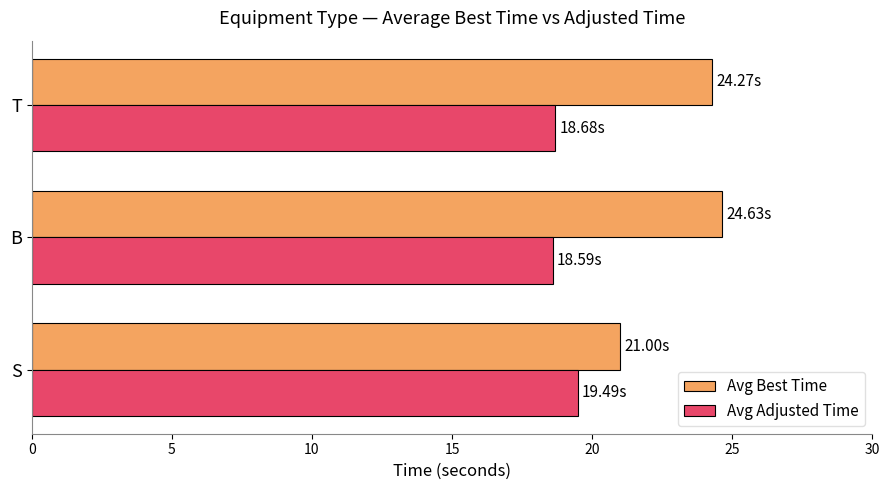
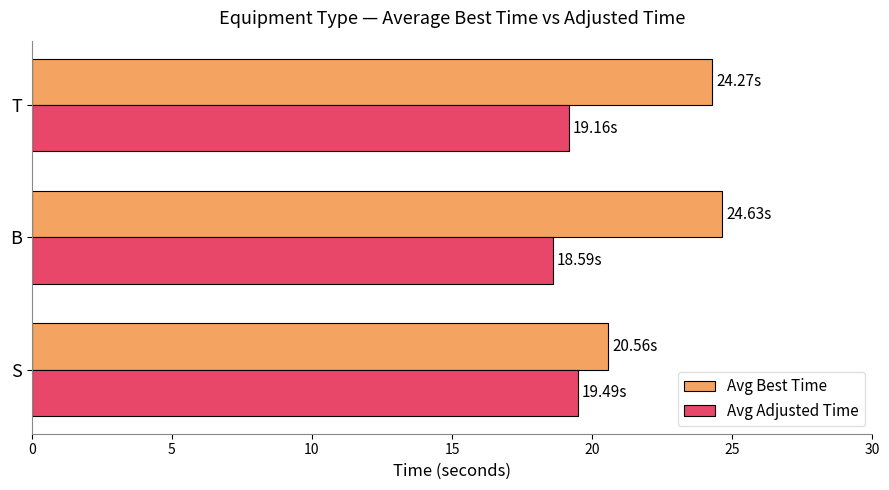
Avg Adjusted Time, T: 18.68s -> 19.16s
Avg Best Time, S: 21.00s -> 20.56s
